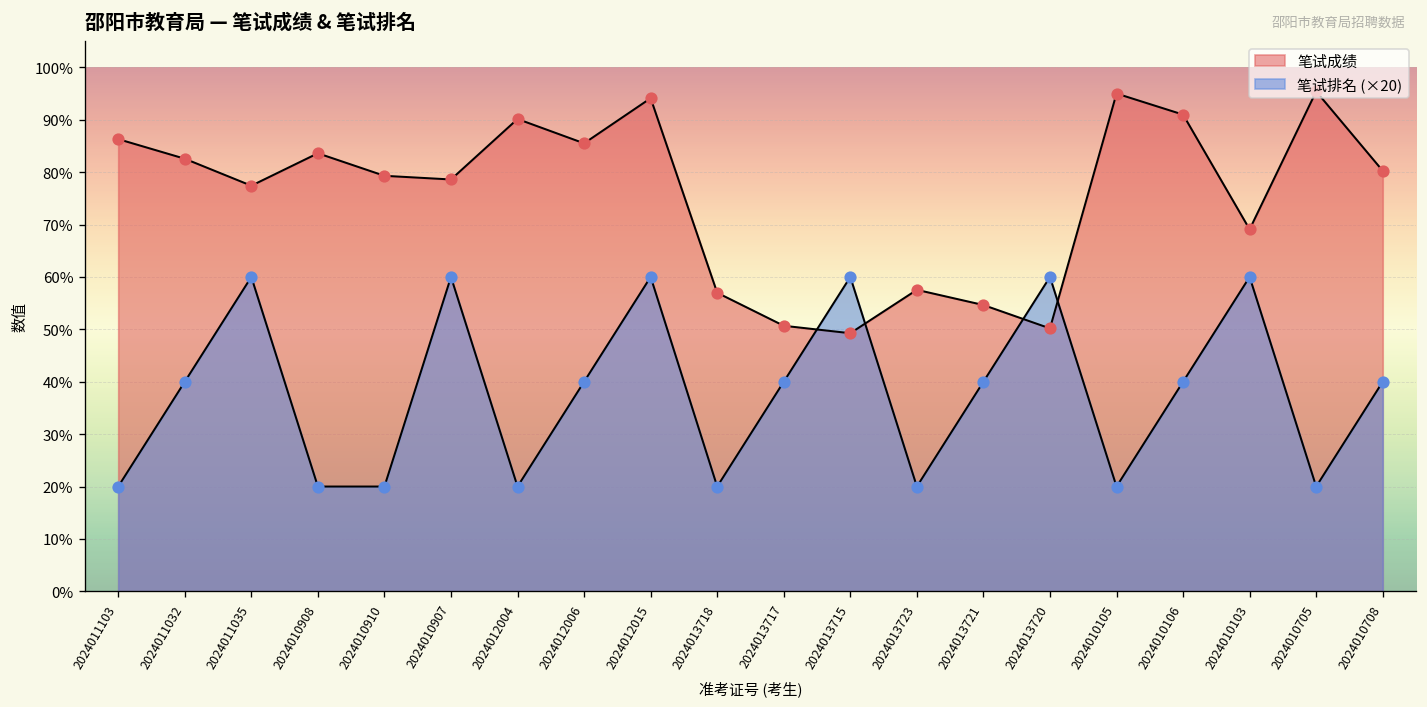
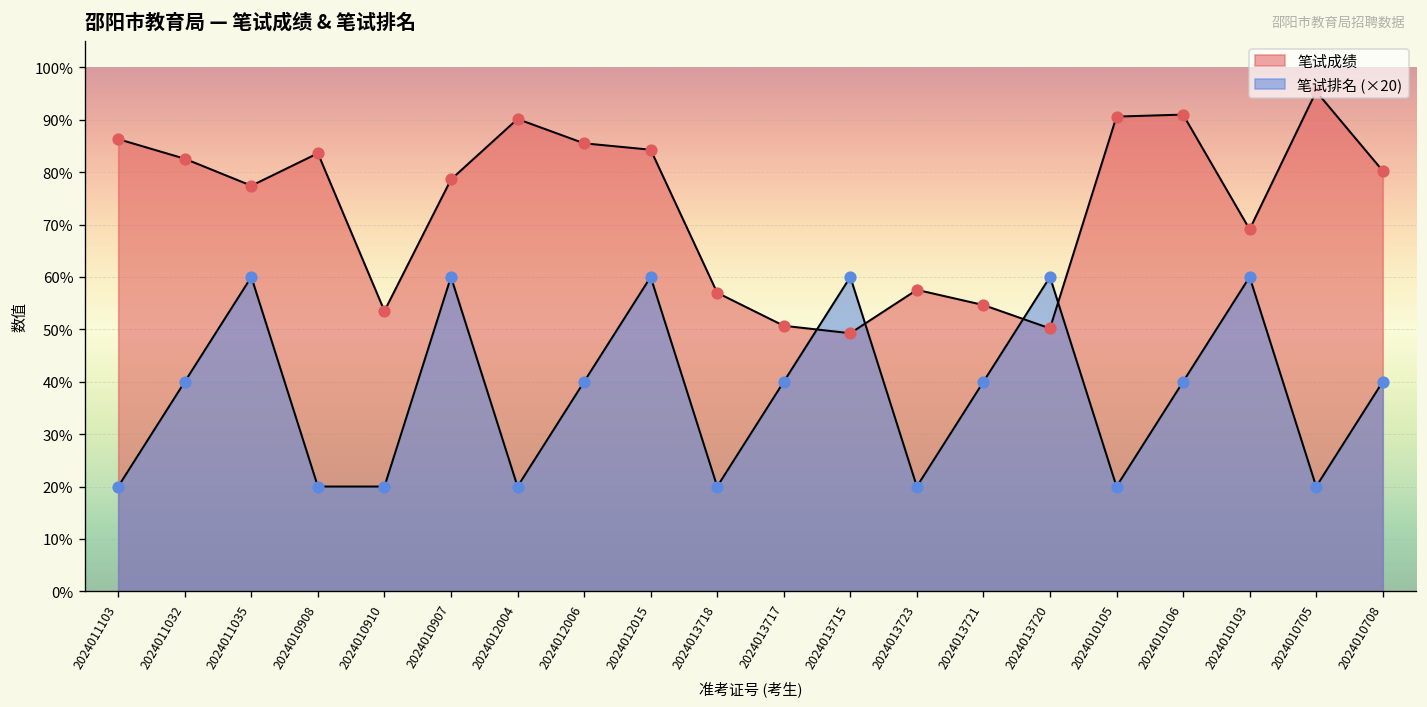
笔试成绩, 2024010910: 79% -> 54%
笔试成绩, 2024012015: 94% -> 84%
笔试成绩, 2024010105: 95% -> 91%
